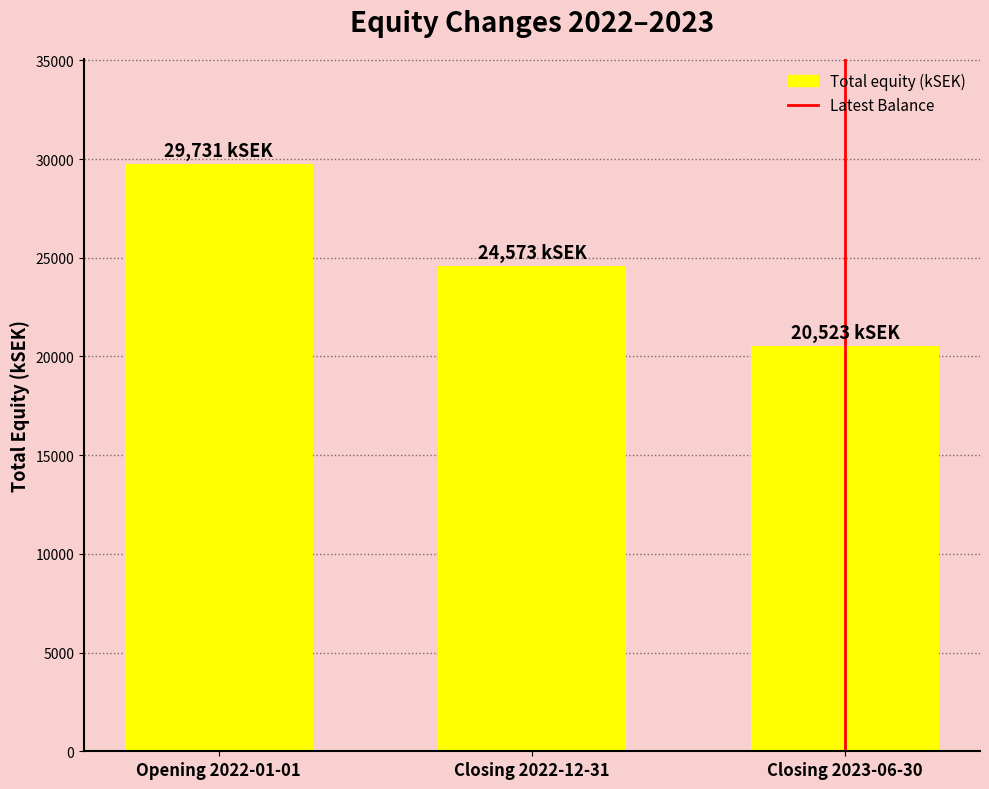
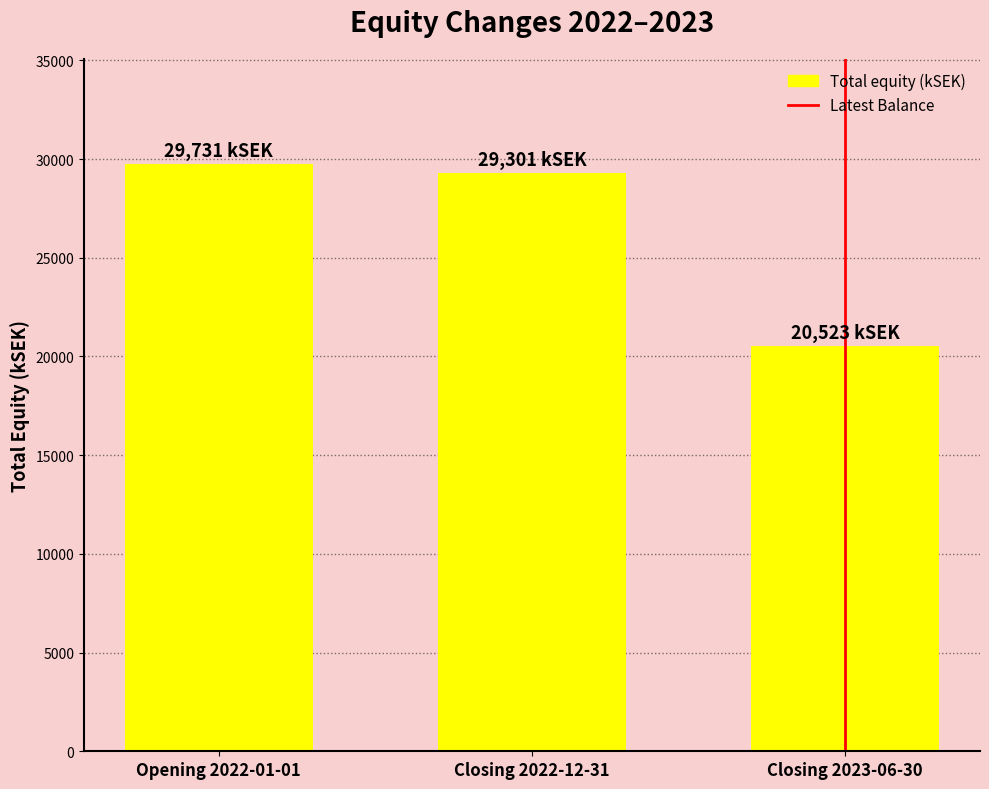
Closing 2022-12-31: 24,573 -> 29,301
